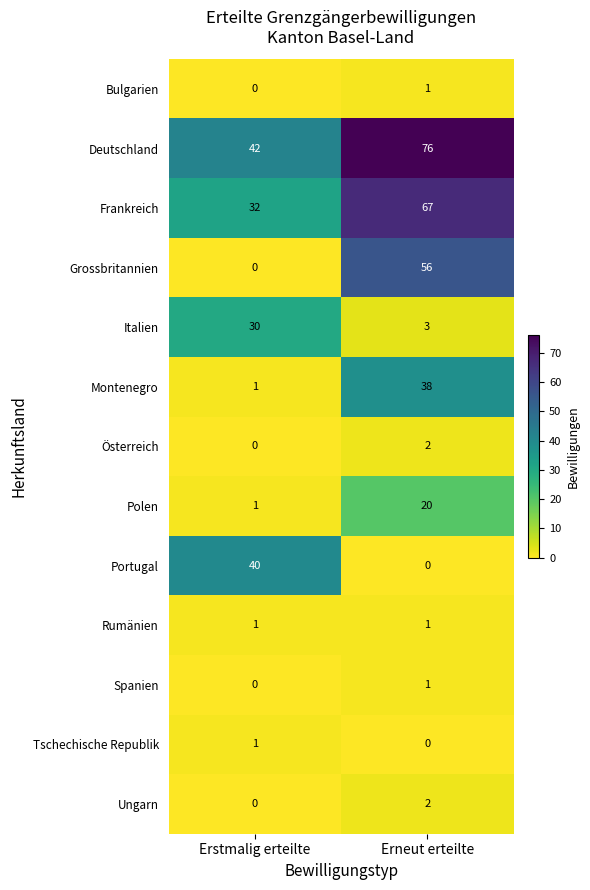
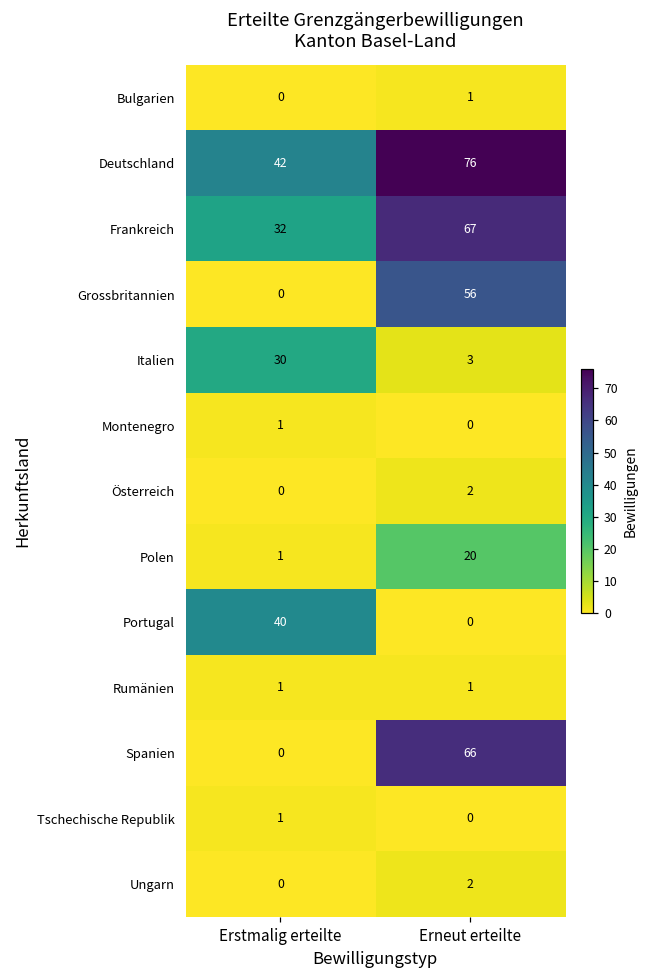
Montenegro, Erneut erteilte: 38 -> 0
Spanien, Erneut erteilte: 1 -> 66
